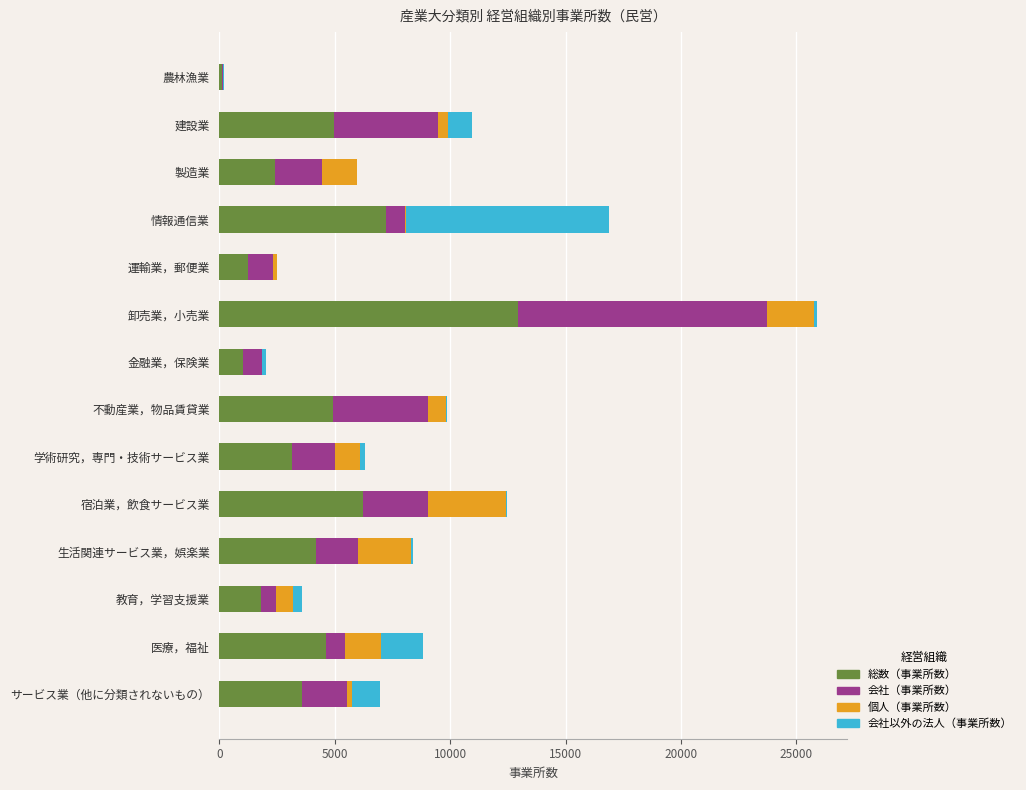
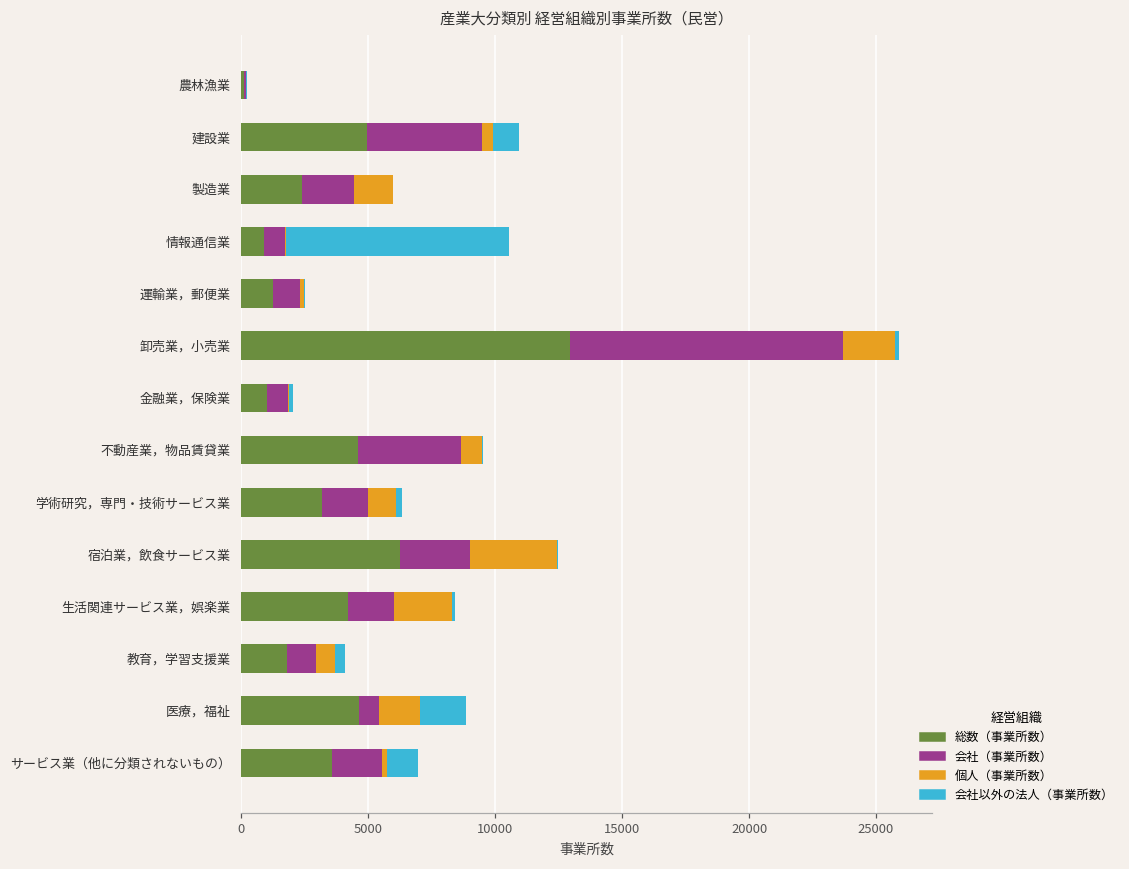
総数（事業所数）, 情報通信業: 7200 -> 900
総数（事業所数）, 不動産業，物品賃貸業: 4900 -> 4600
会社（事業所数）, 教育，学習支援業: 600 -> 1200
